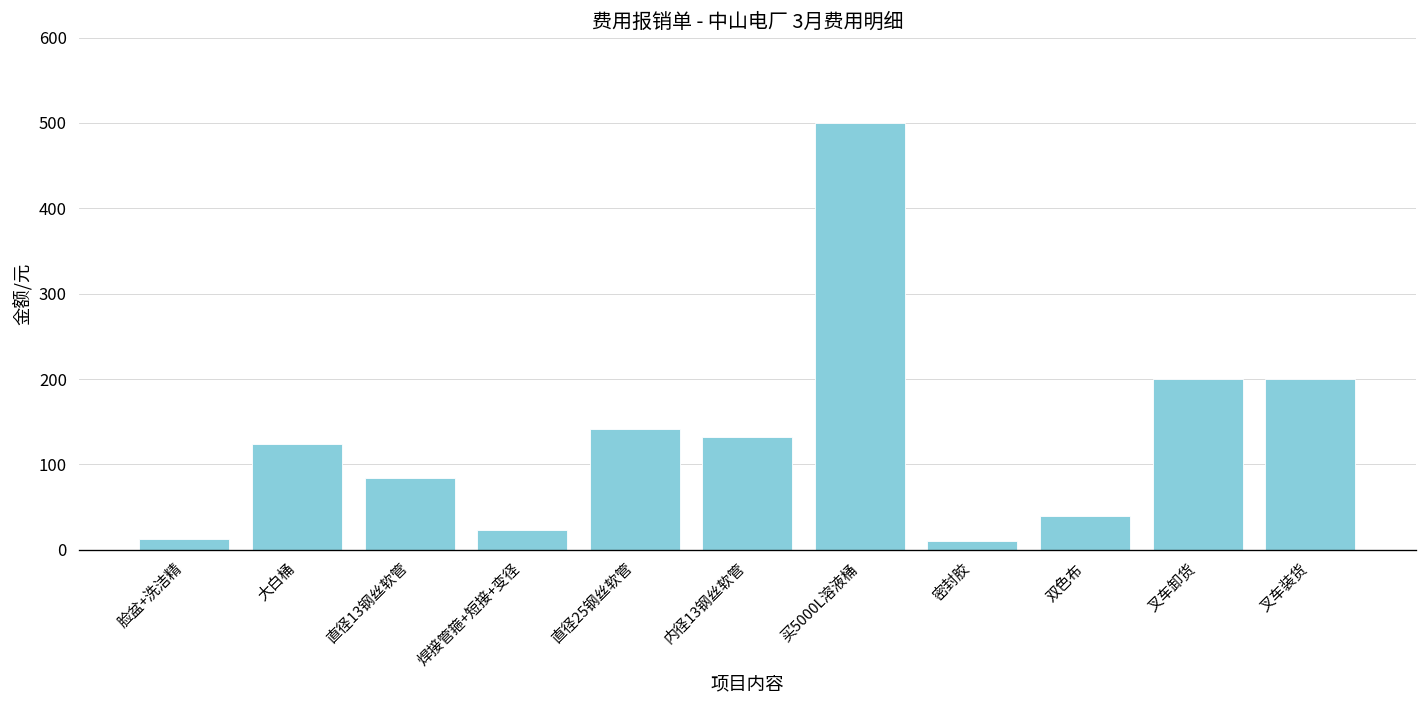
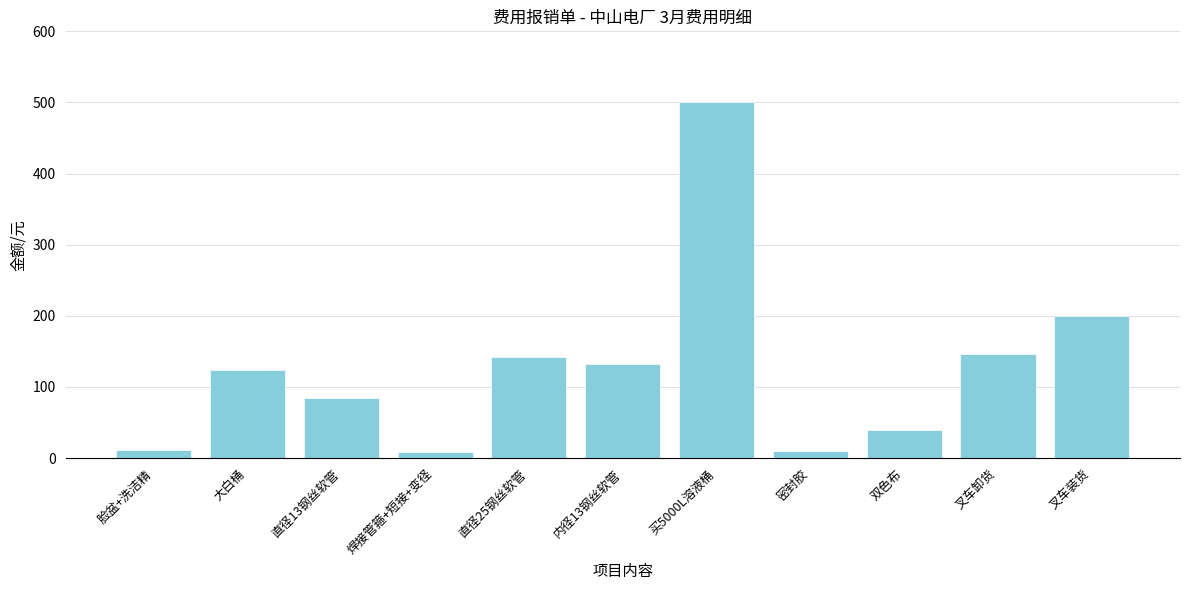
焊接管箍+短接+变径: 20 -> 10
叉车卸货: 200 -> 150
